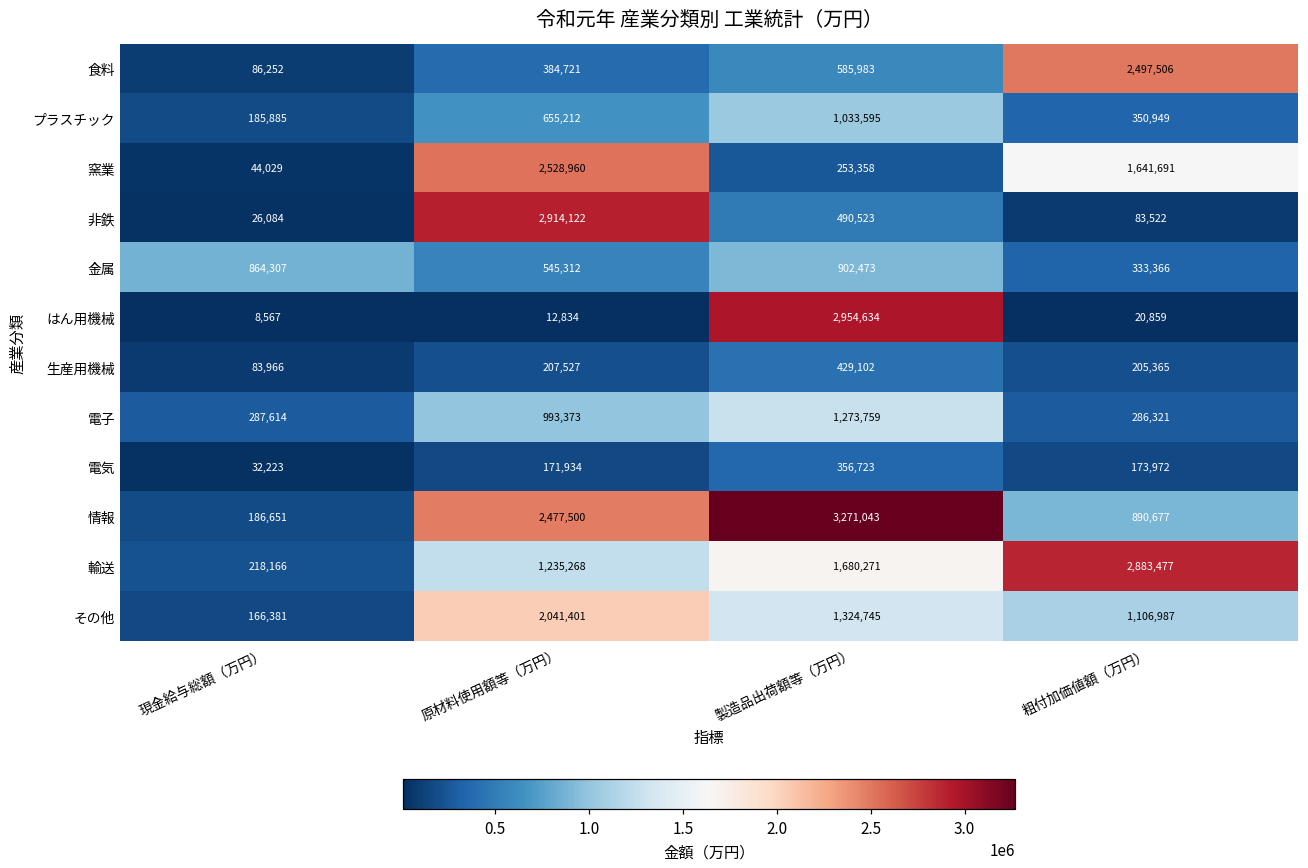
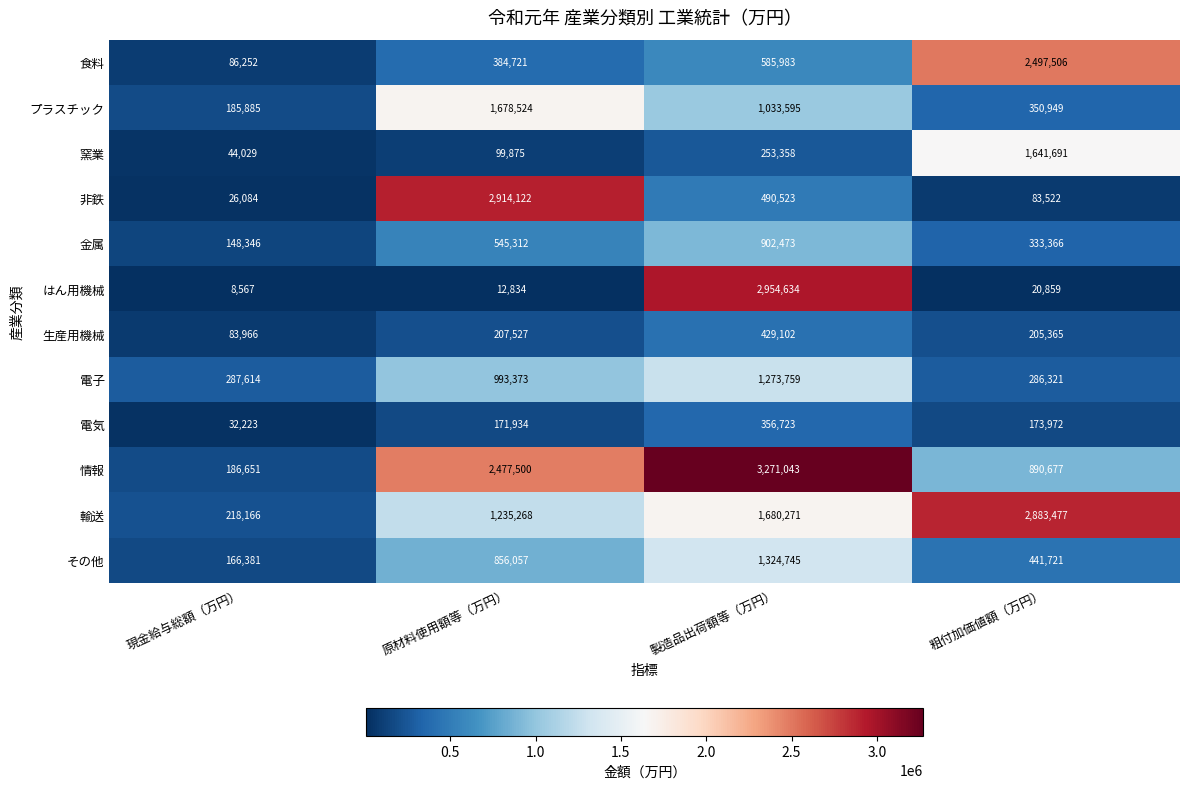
プラスチック, 原材料使用額等（万円）: 655,212 -> 1,678,524
窯業, 原材料使用額等（万円）: 2,528,960 -> 99,875
金属, 現金給与総額（万円）: 864,307 -> 148,346
その他, 原材料使用額等（万円）: 2,041,401 -> 856,057
その他, 粗付加価値額（万円）: 1,106,987 -> 441,721
